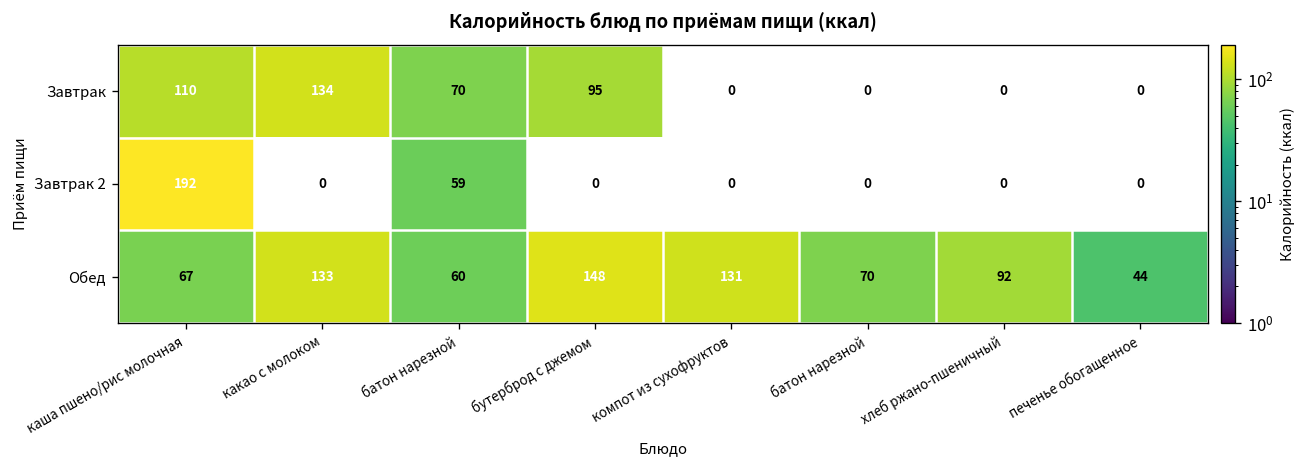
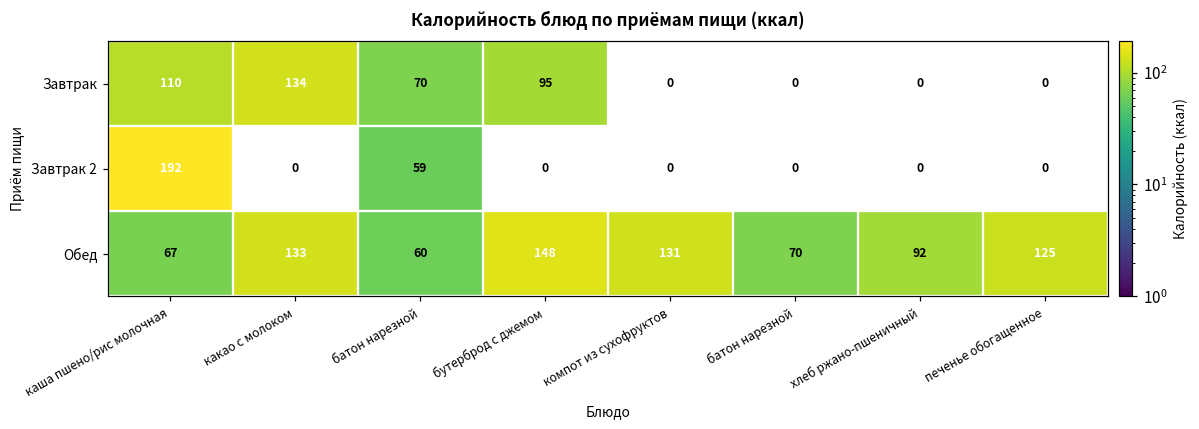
Обед, печенье обогащенное: 44 -> 125
